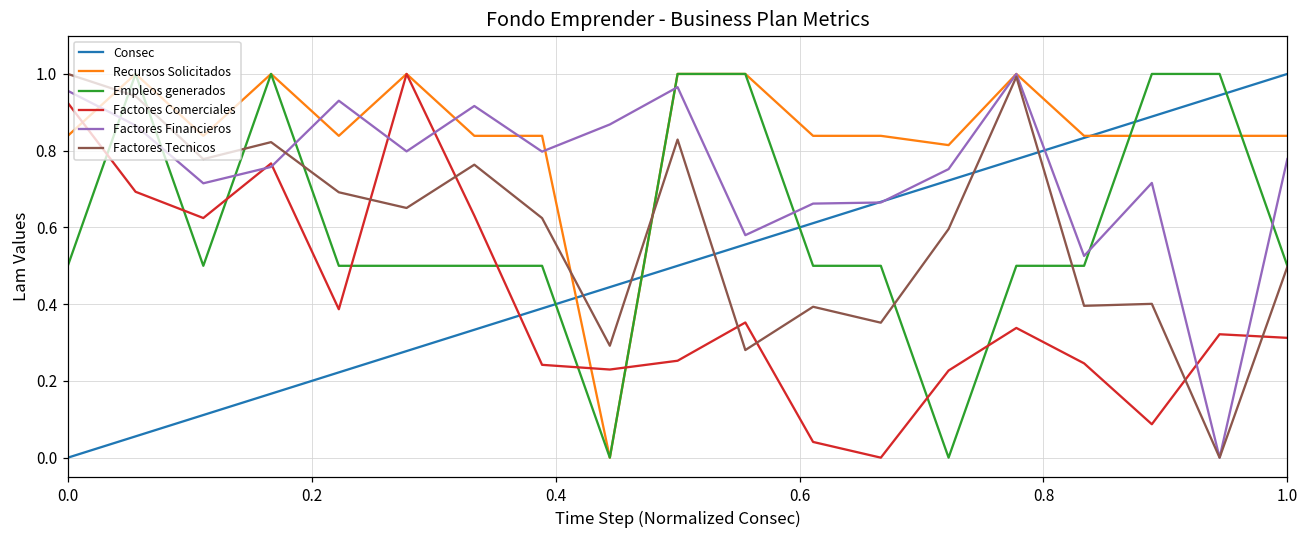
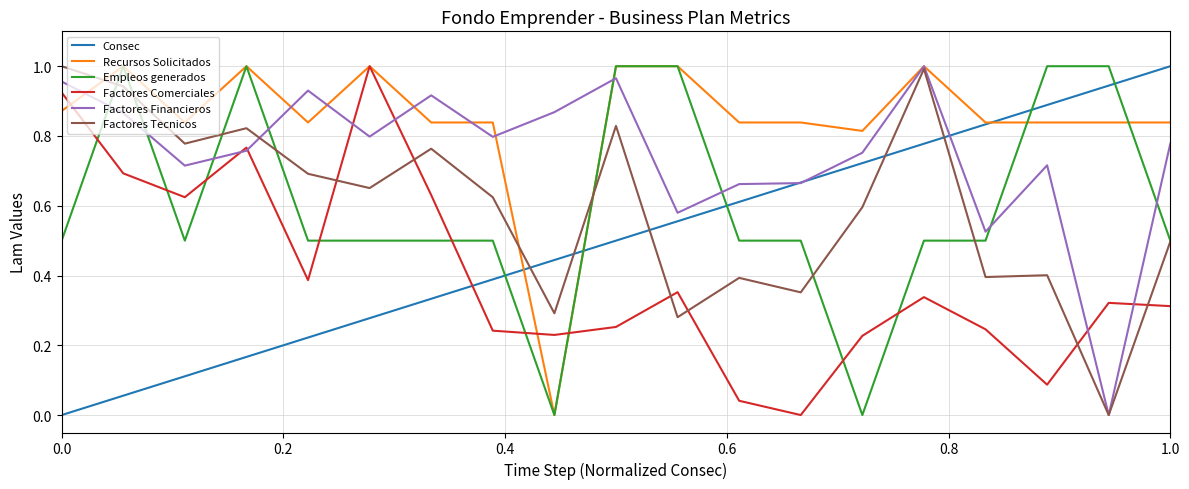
Recursos Solicitados, 0.0: 0.84 -> 0.87
